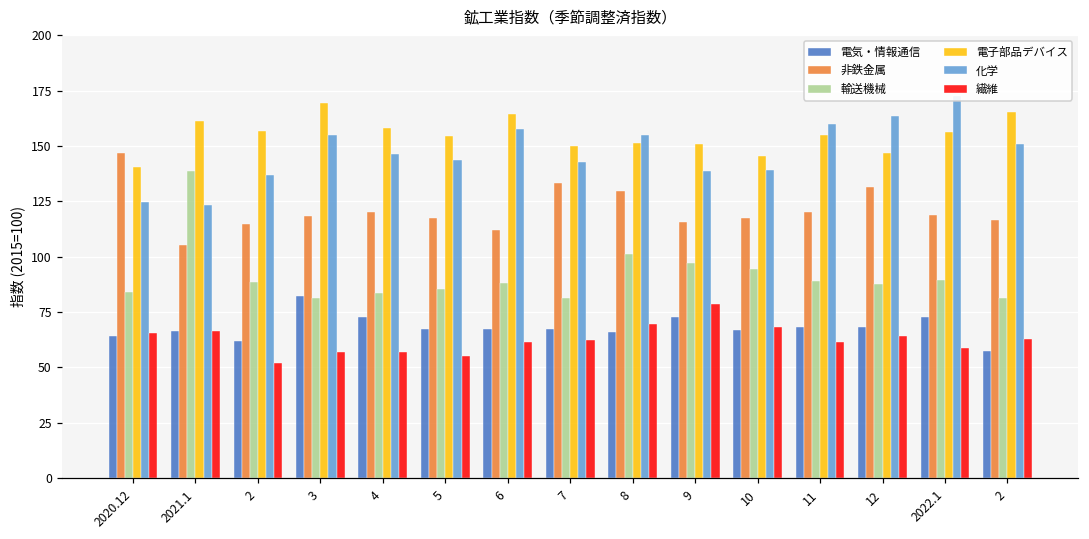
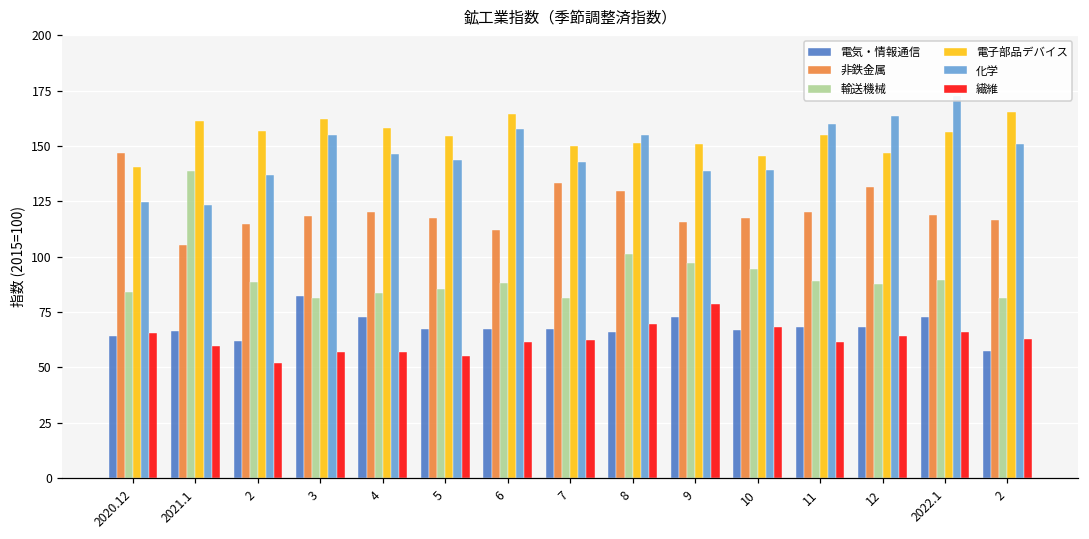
繊維, 2021.1: 67 -> 60
電子部品デバイス, 3: 169 -> 162
繊維, 2022.1: 59 -> 66
